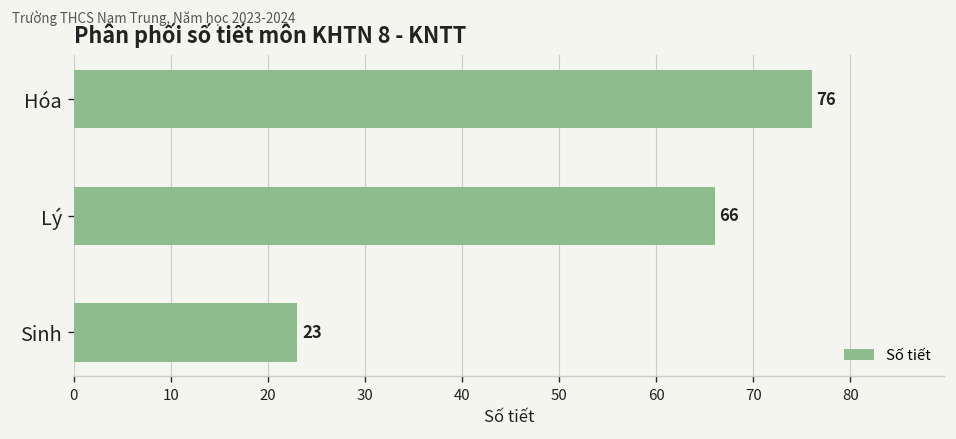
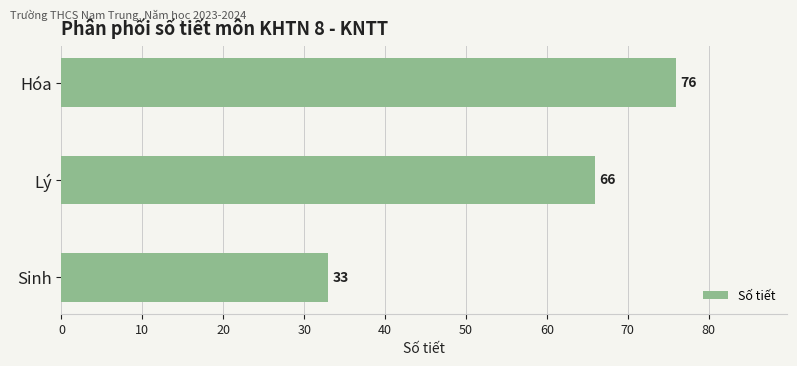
Sinh: 23 -> 33
